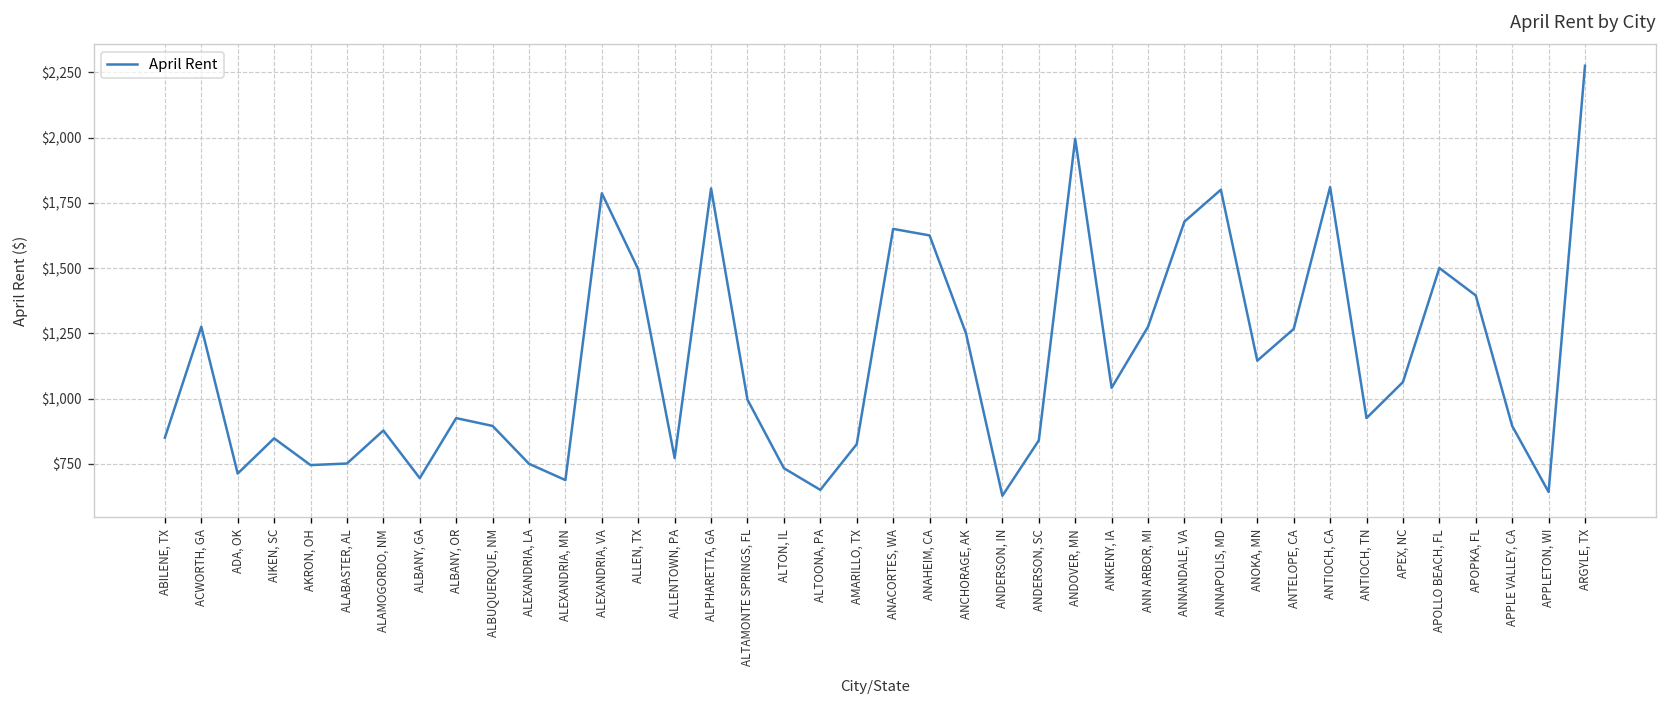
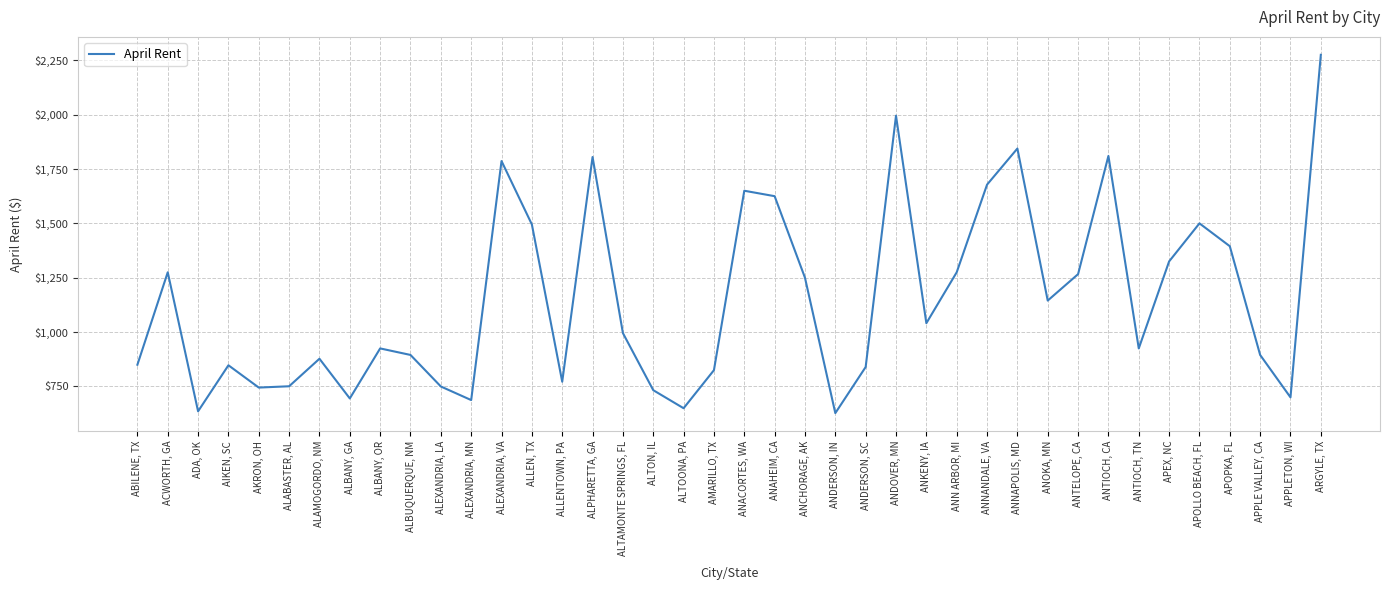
ADA, OK: $710 -> $640
ANNAPOLIS, MD: $1,800 -> $1,840
APEX, NC: $1,060 -> $1,330
APPLETON, WI: $640 -> $700
